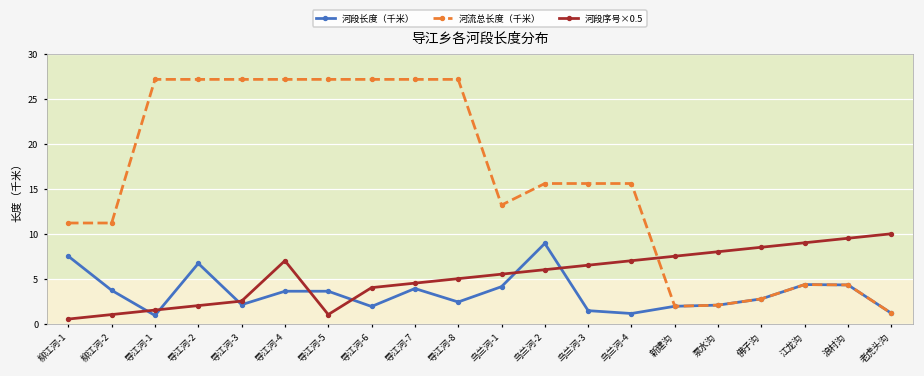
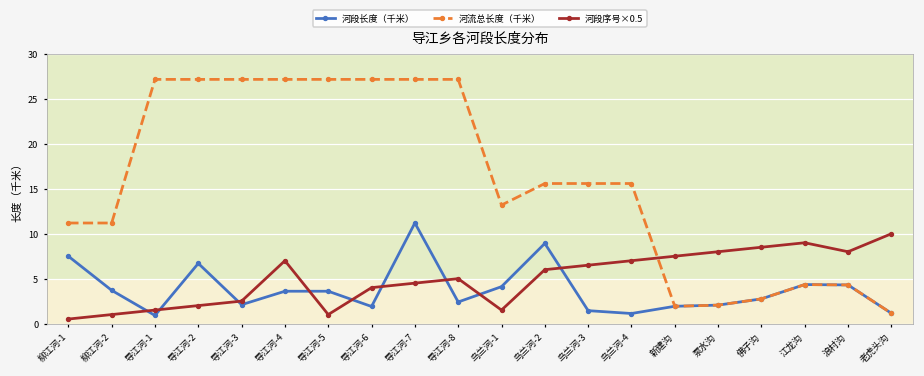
河段长度（千米）, 导江河-7: 4 -> 11
河段序号×0.5, 鸟兰河-1: 6 -> 2
河段序号×0.5, 浪村沟: 10 -> 8
